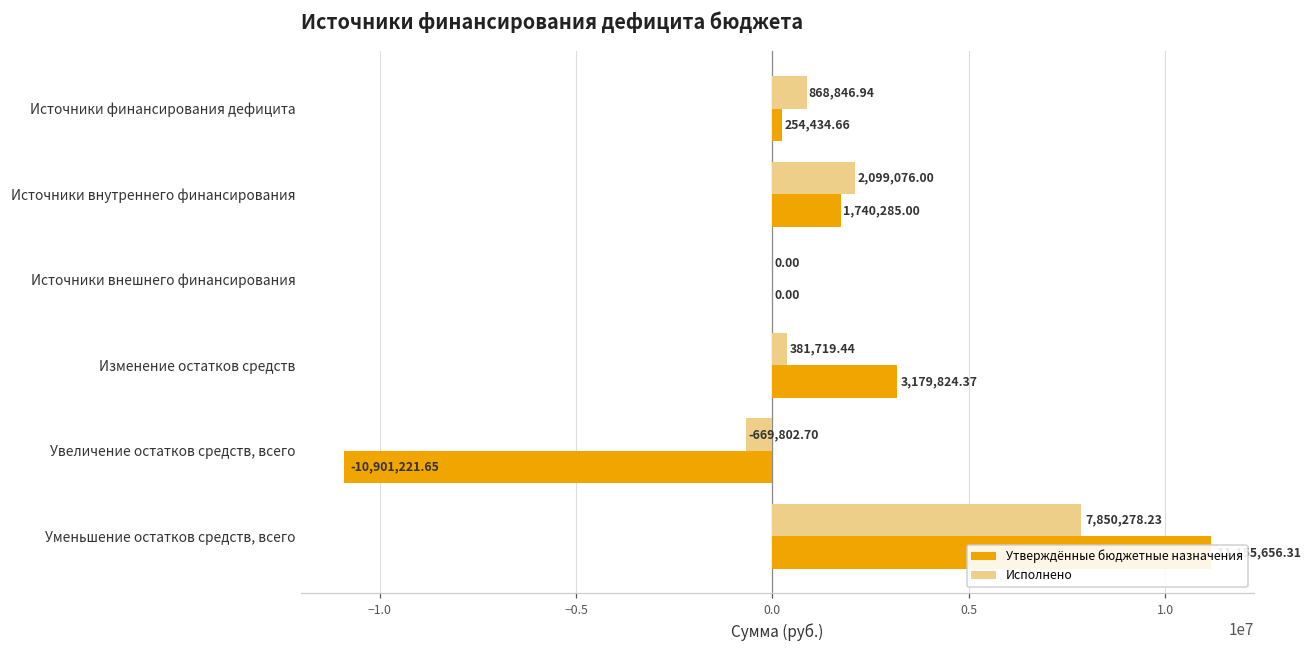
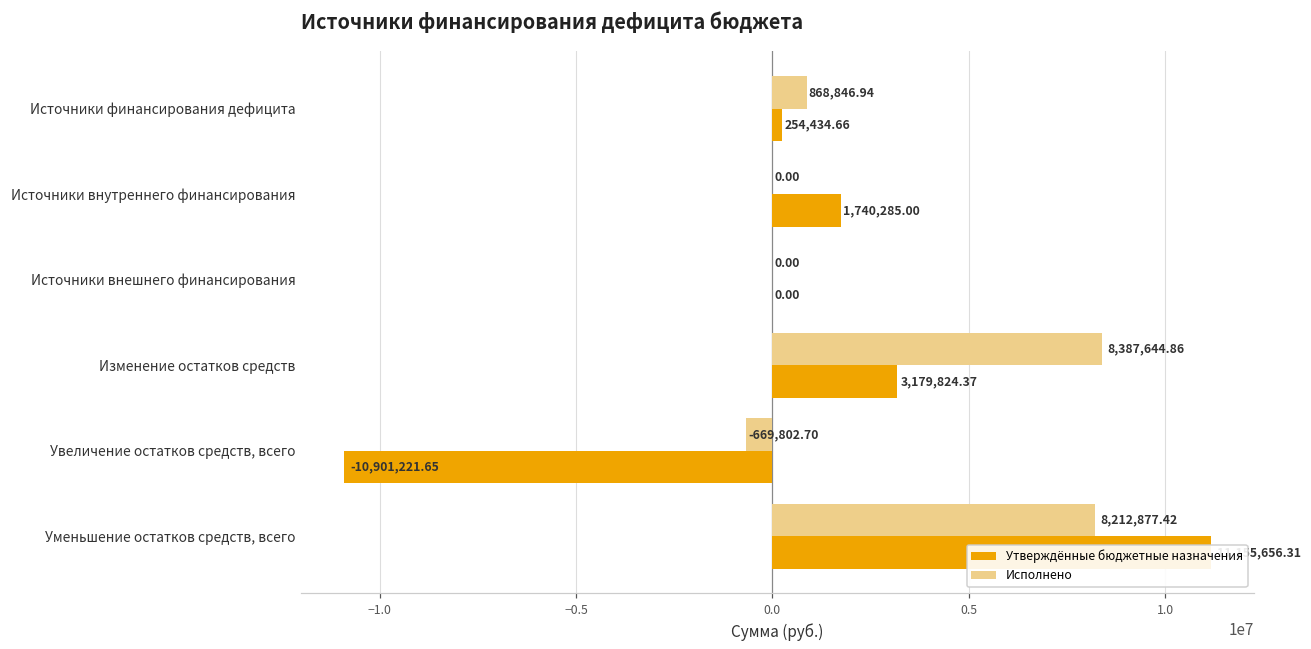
Исполнено, Источники внутреннего финансирования: 2,099,076.00 -> 0.00
Исполнено, Изменение остатков средств: 381,719.44 -> 8,387,644.86
Исполнено, Уменьшение остатков средств, всего: 7,850,278.23 -> 8,212,877.42
